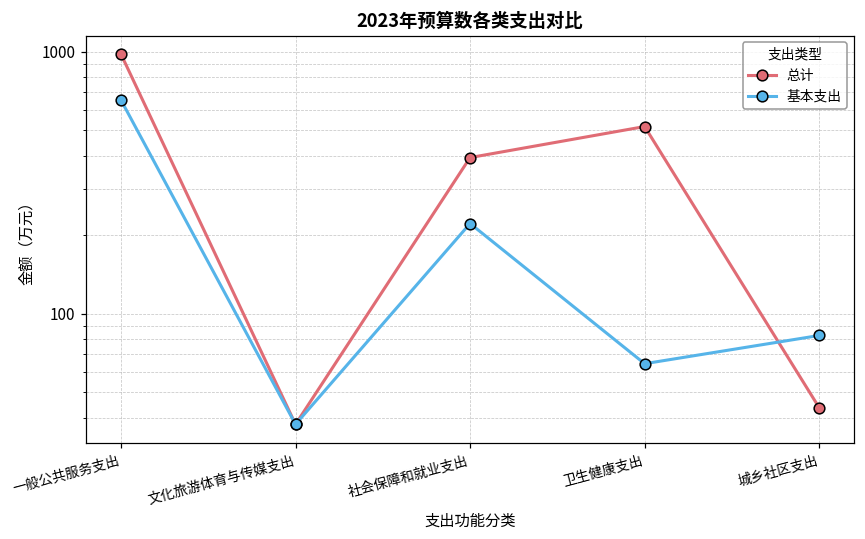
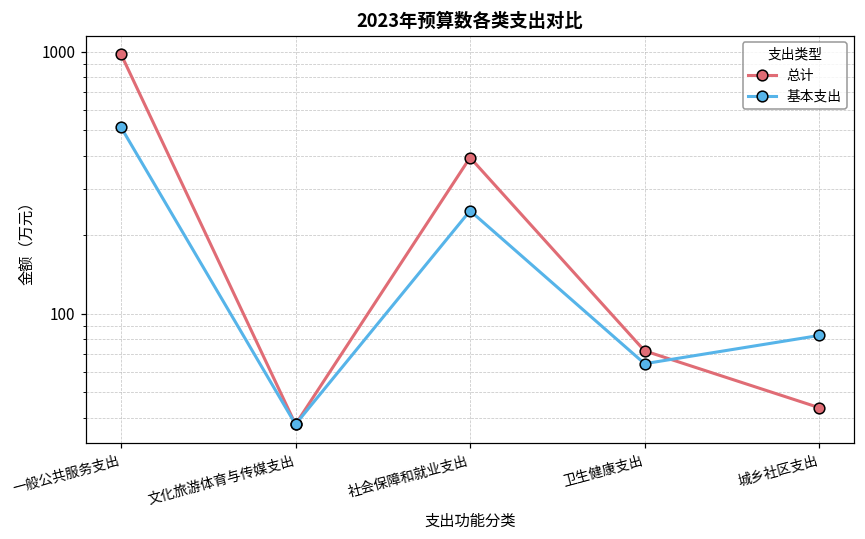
基本支出, 一般公共服务支出: 650 -> 510
基本支出, 社会保障和就业支出: 220 -> 250
总计, 卫生健康支出: 520 -> 72
